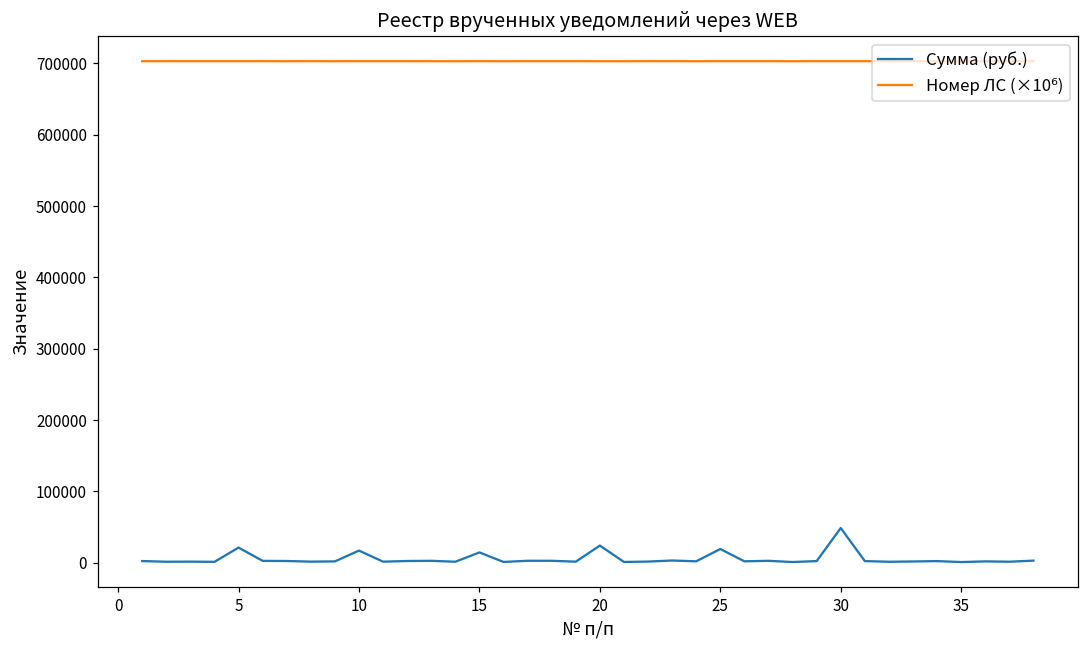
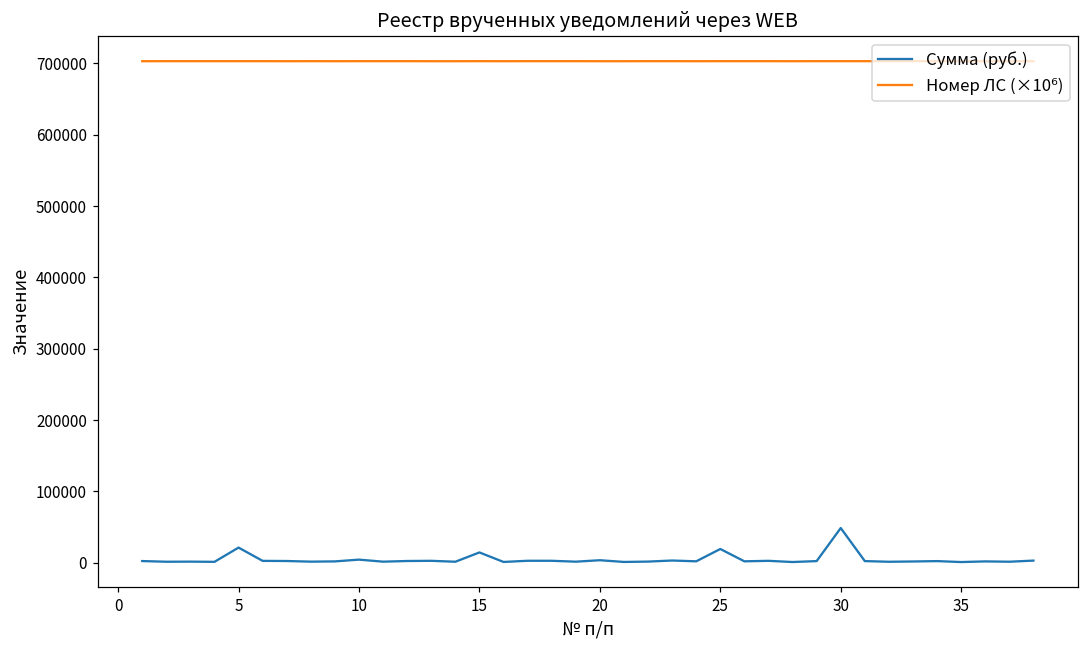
Сумма (руб.), 10: 20000 -> 0
Сумма (руб.), 20: 20000 -> 0
